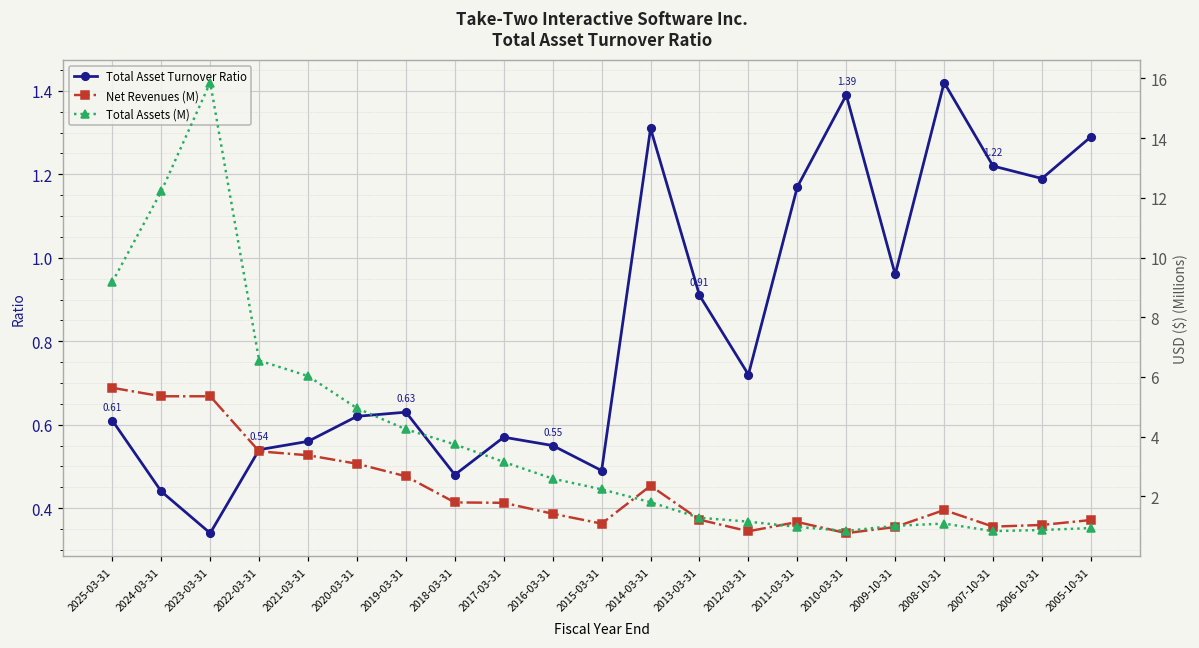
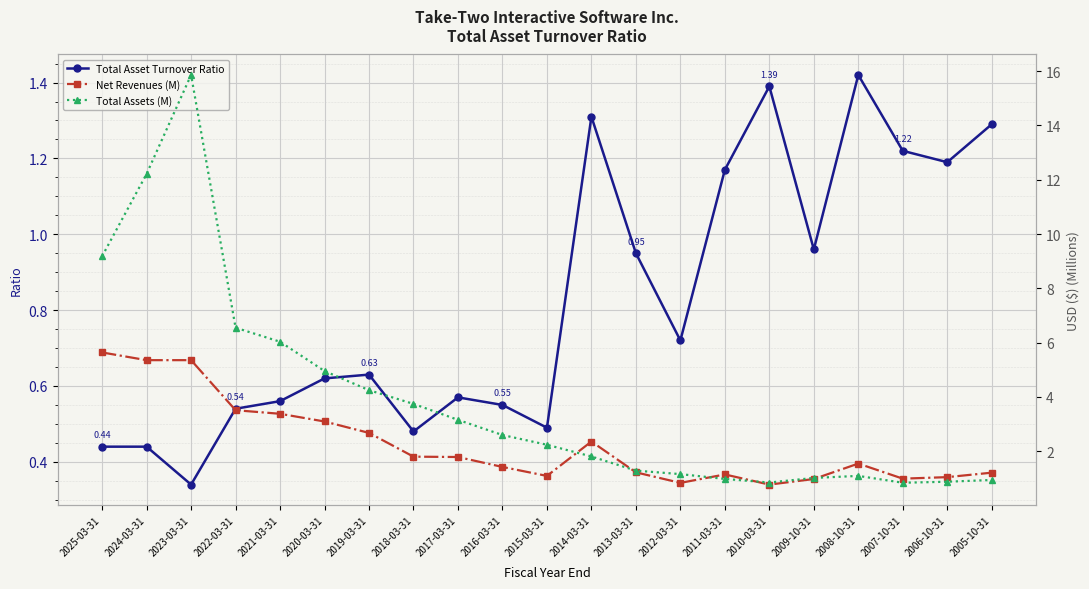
Total Asset Turnover Ratio, 2025-03-31: 0.61 -> 0.44
Total Asset Turnover Ratio, 2013-03-31: 0.91 -> 0.95
